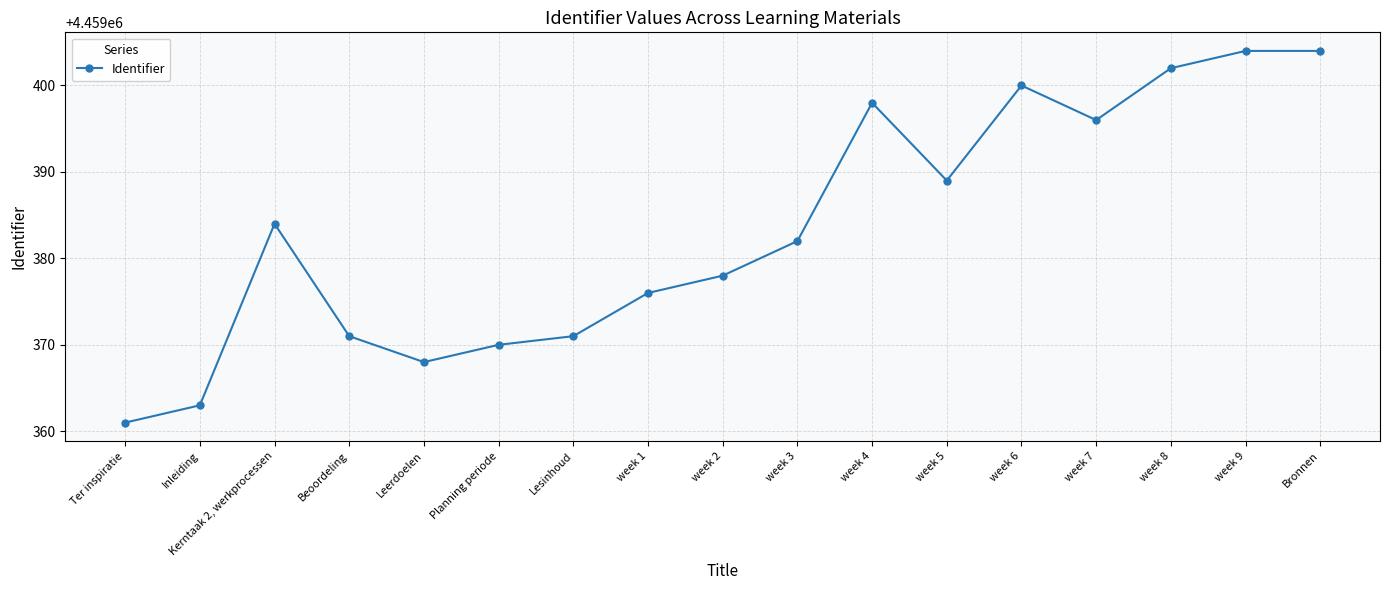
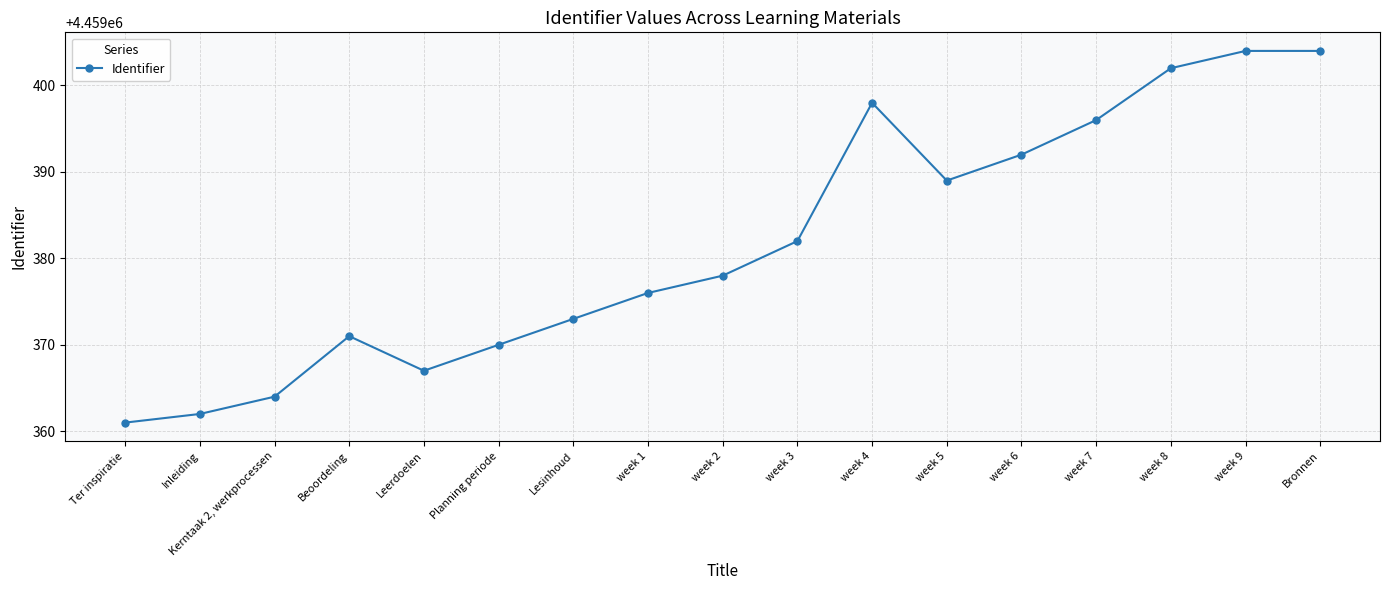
Inleiding: 4459363 -> 4459362
Kerntaak 2, werkprocessen: 4459384 -> 4459364
Leerdoelen: 4459368 -> 4459367
Lesinhoud: 4459371 -> 4459373
week 6: 4459400 -> 4459392
